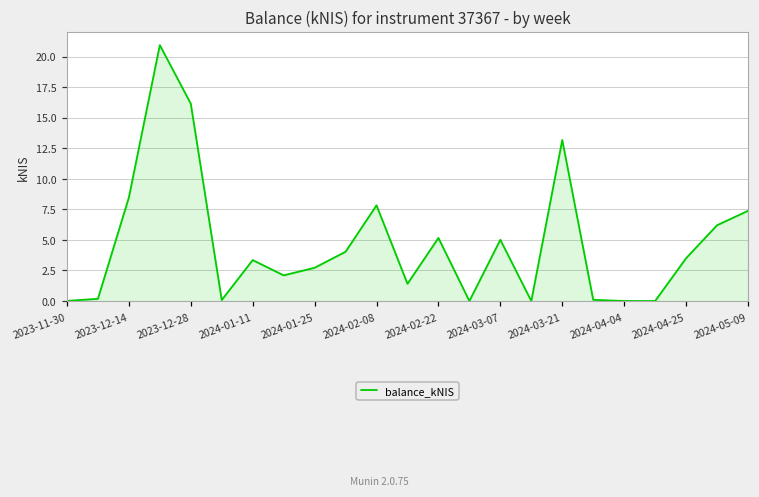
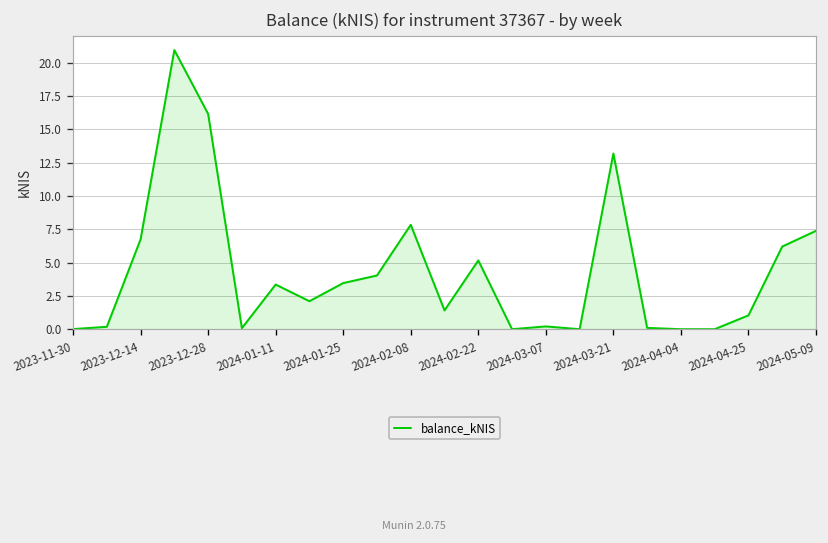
2023-12-14: 8.5 -> 6.7
2024-01-25: 2.7 -> 3.5
2024-03-07: 5.0 -> 0.2
2024-04-25: 3.5 -> 1.0
